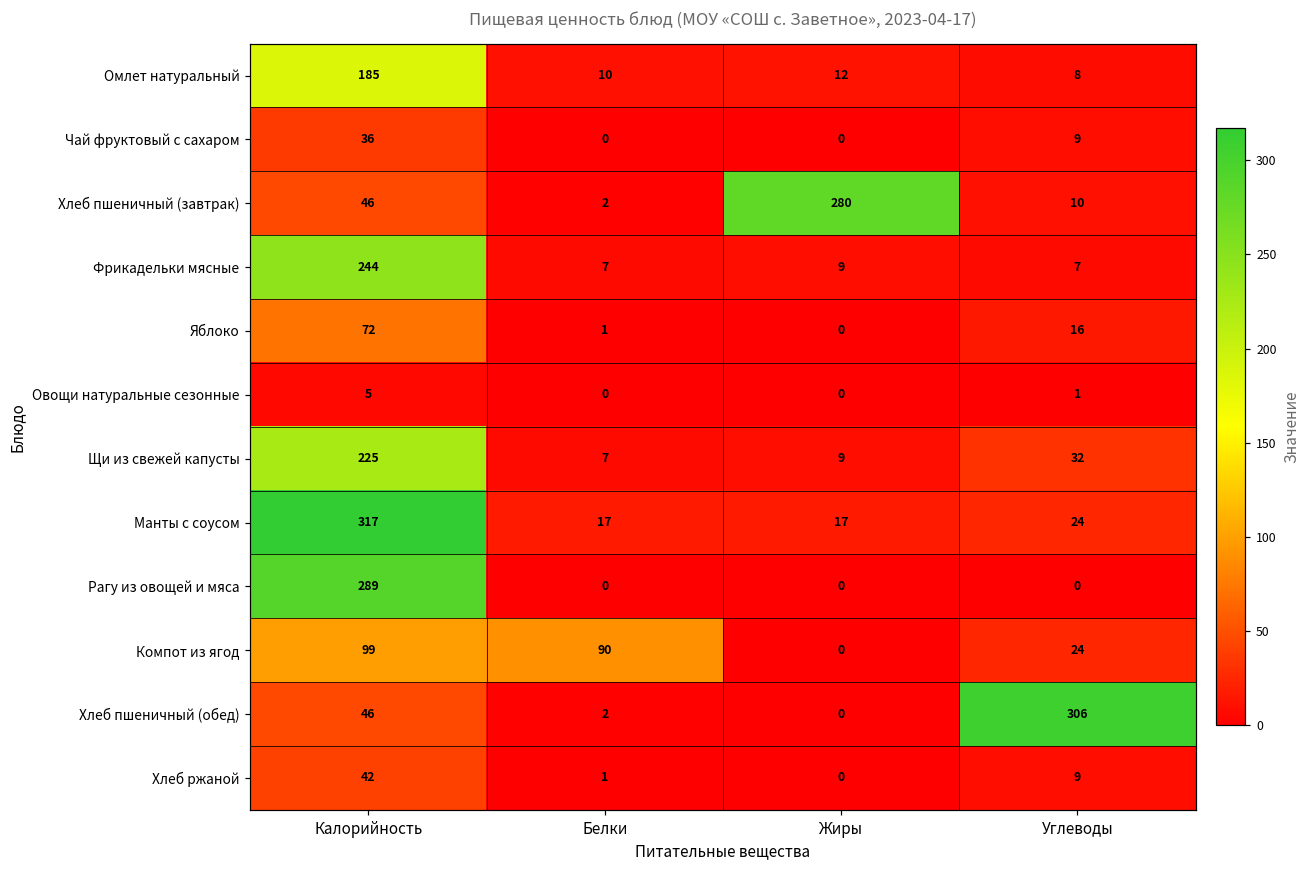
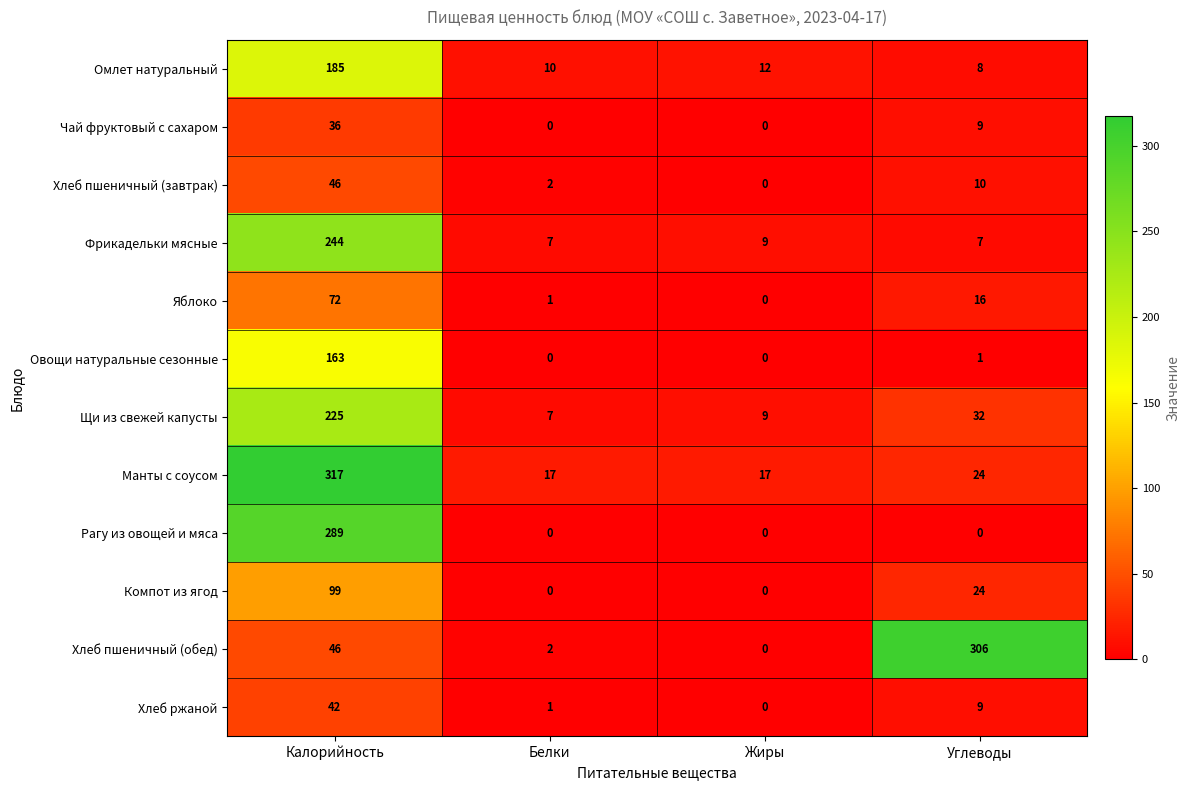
Хлеб пшеничный (завтрак), Жиры: 280 -> 0
Овощи натуральные сезонные, Калорийность: 5 -> 163
Компот из ягод, Белки: 90 -> 0
